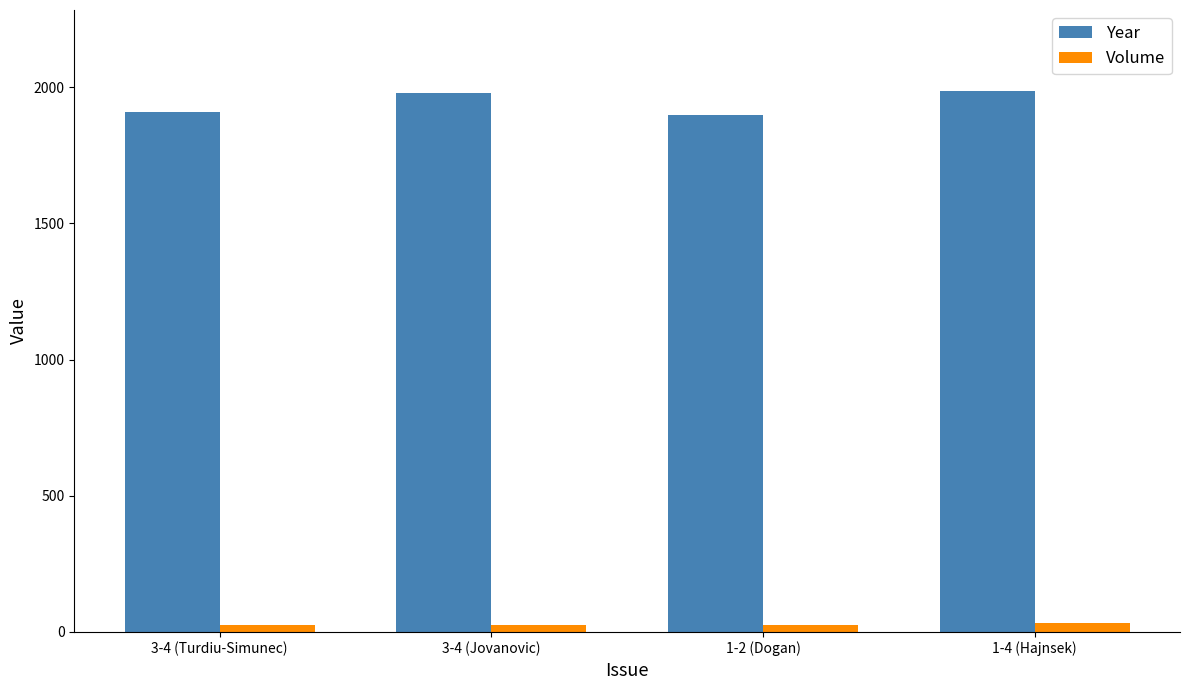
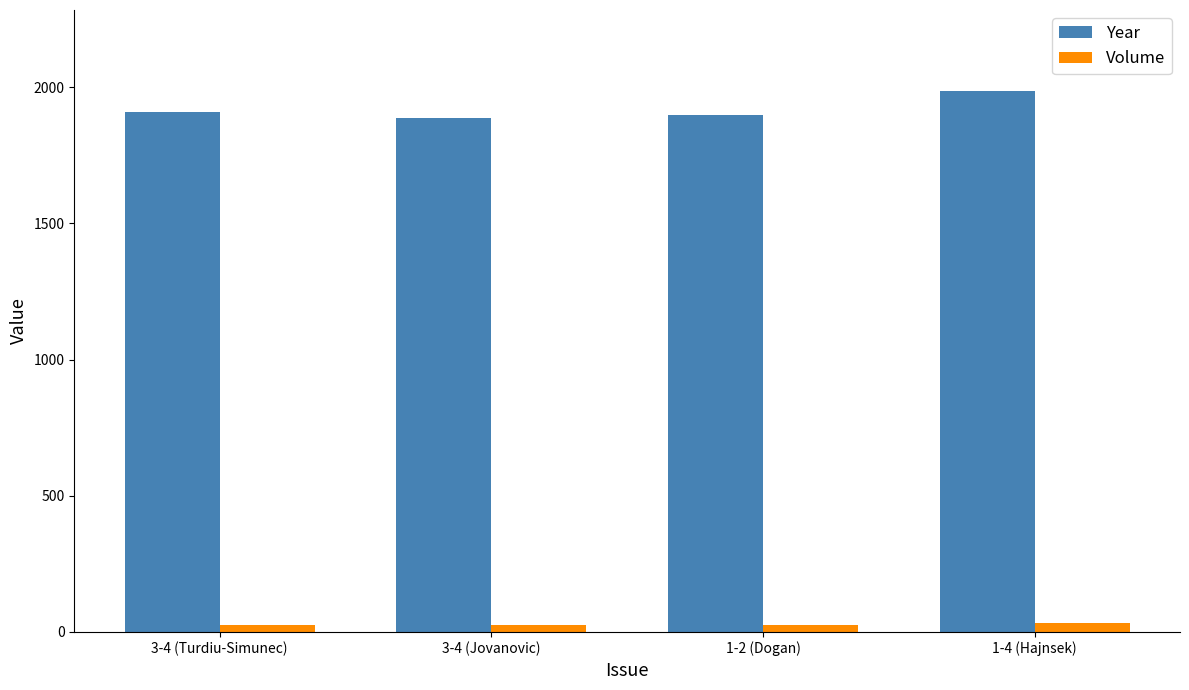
Year, 3-4 (Jovanovic): 1980 -> 1890
